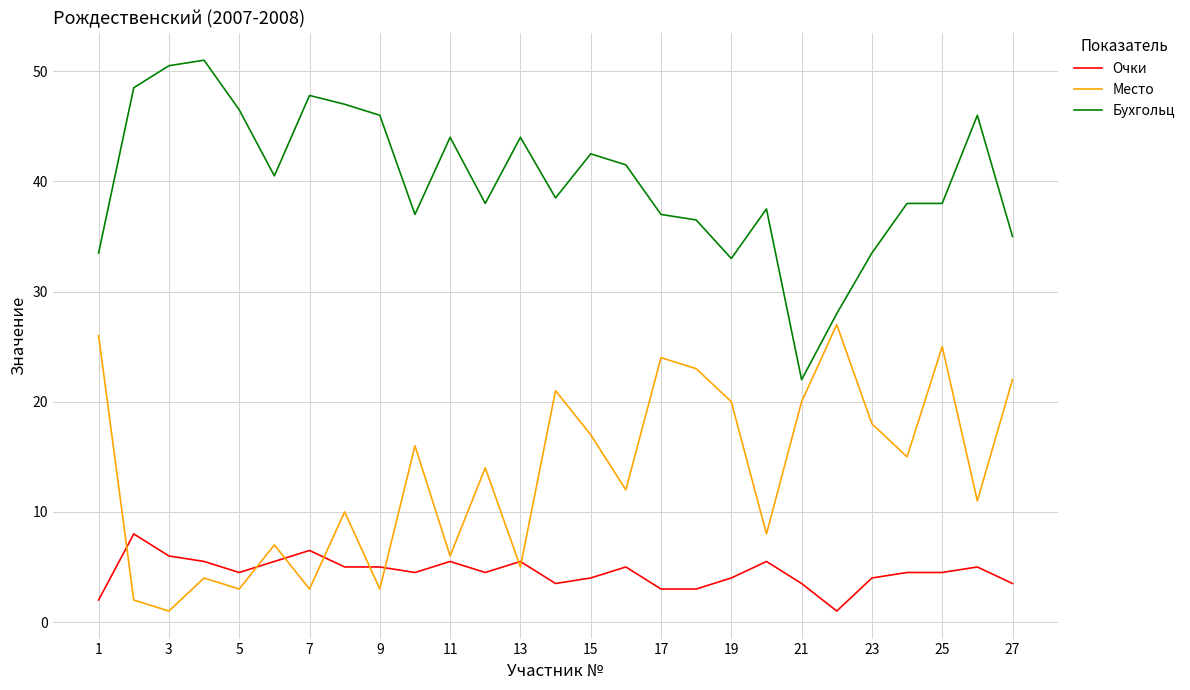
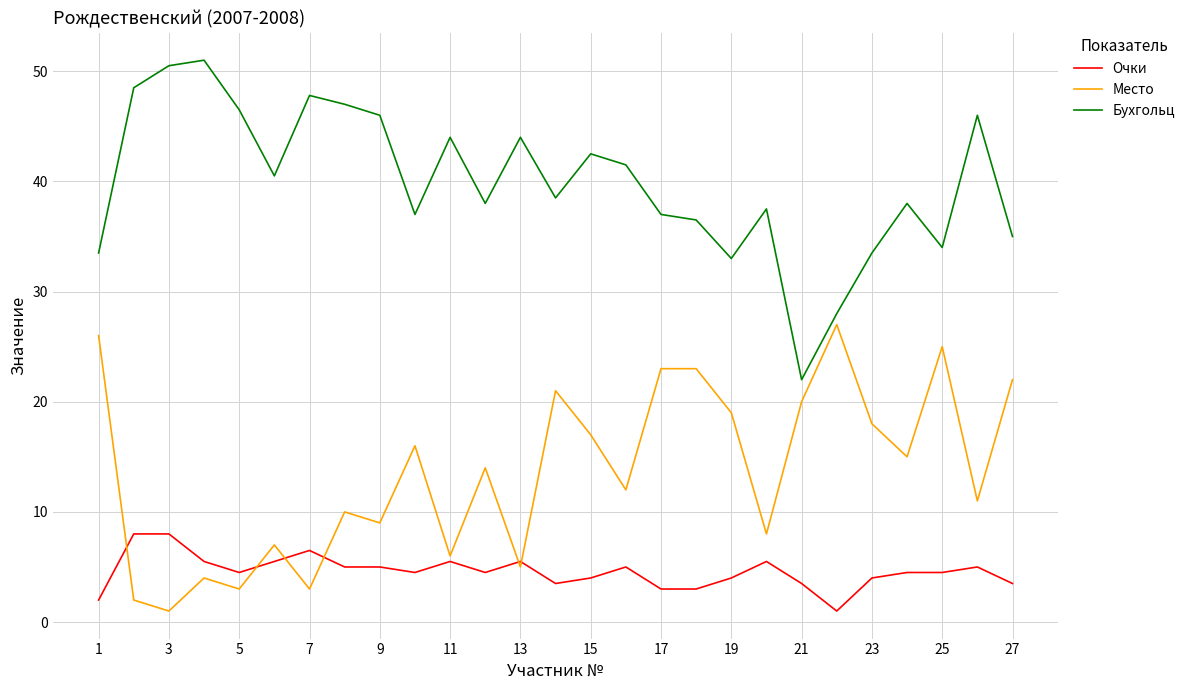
Очки, 3: 6 -> 8
Место, 9: 3 -> 9
Место, 17: 24 -> 23
Место, 19: 20 -> 19
Бухгольц, 25: 38 -> 34
